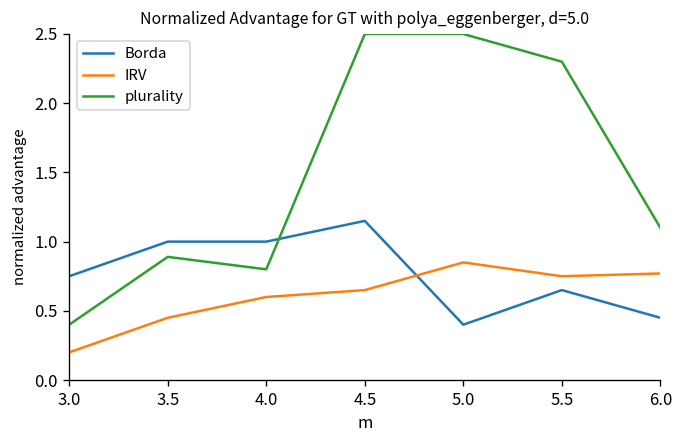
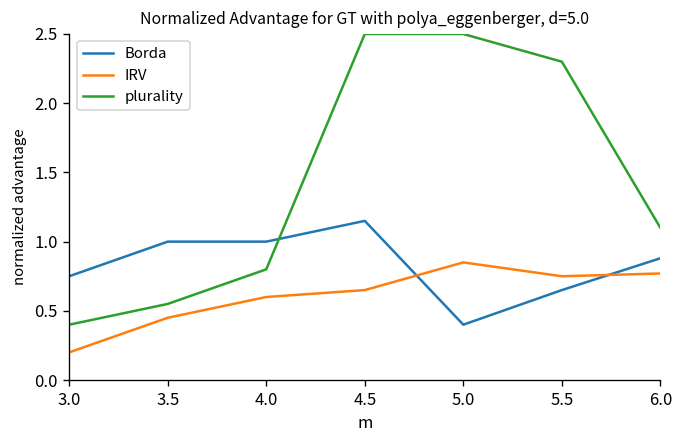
plurality, 3.5: 0.89 -> 0.55
Borda, 6.0: 0.45 -> 0.88
